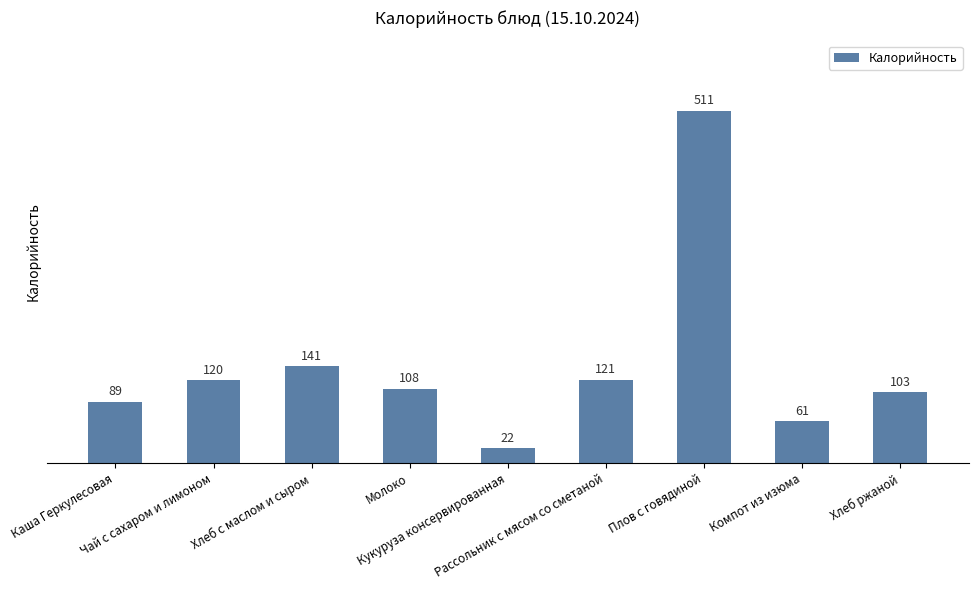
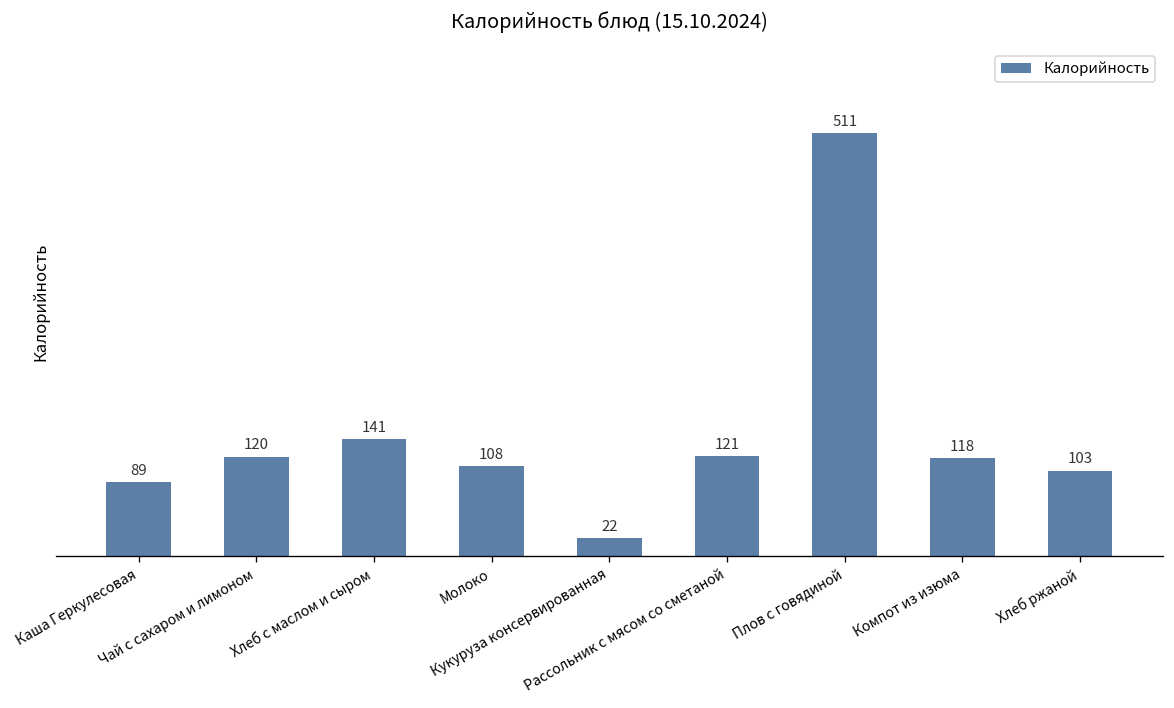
Компот из изюма: 61 -> 118
